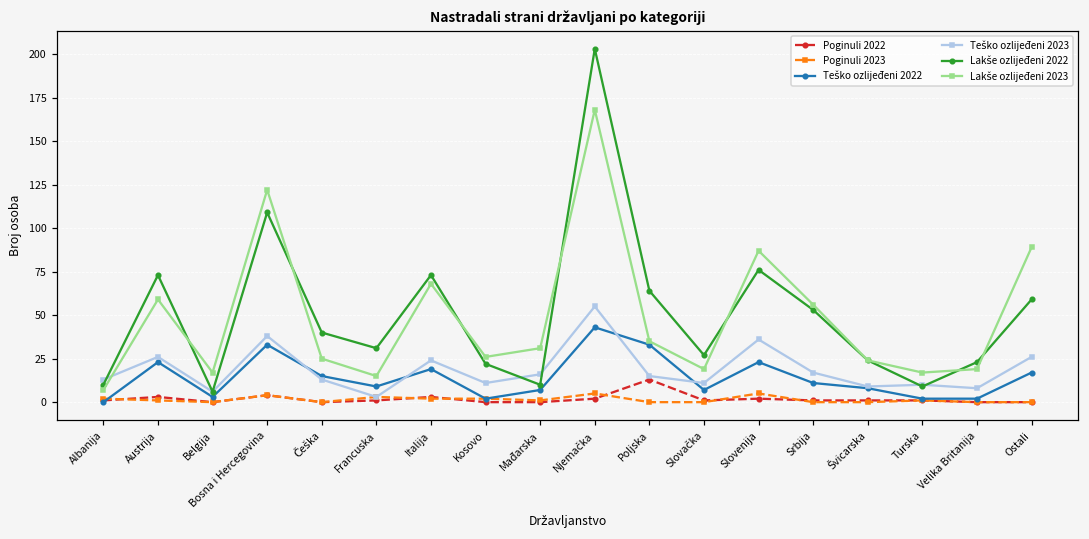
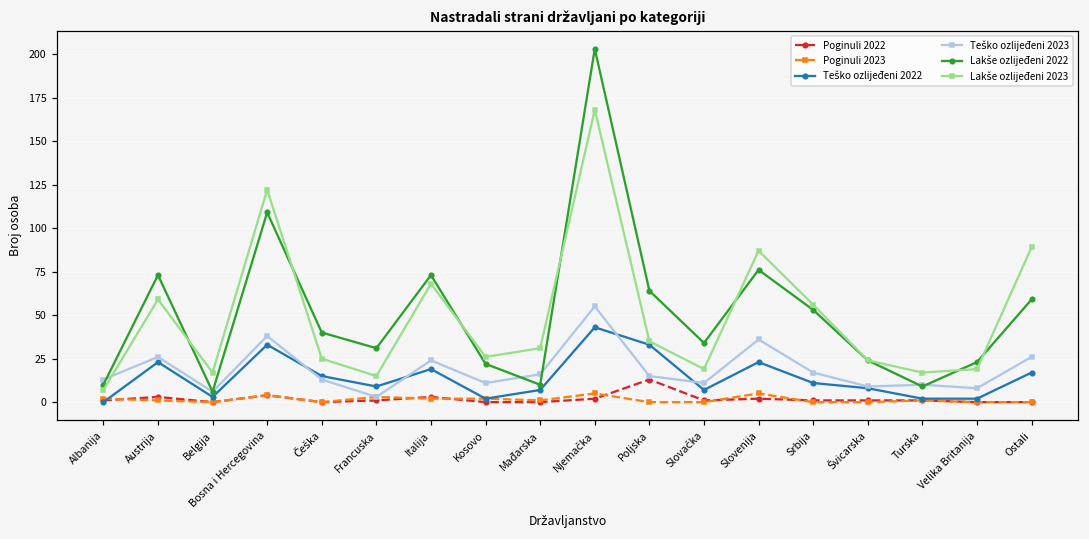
Lakše ozlijeđeni 2022, Slovačka: 27 -> 34
